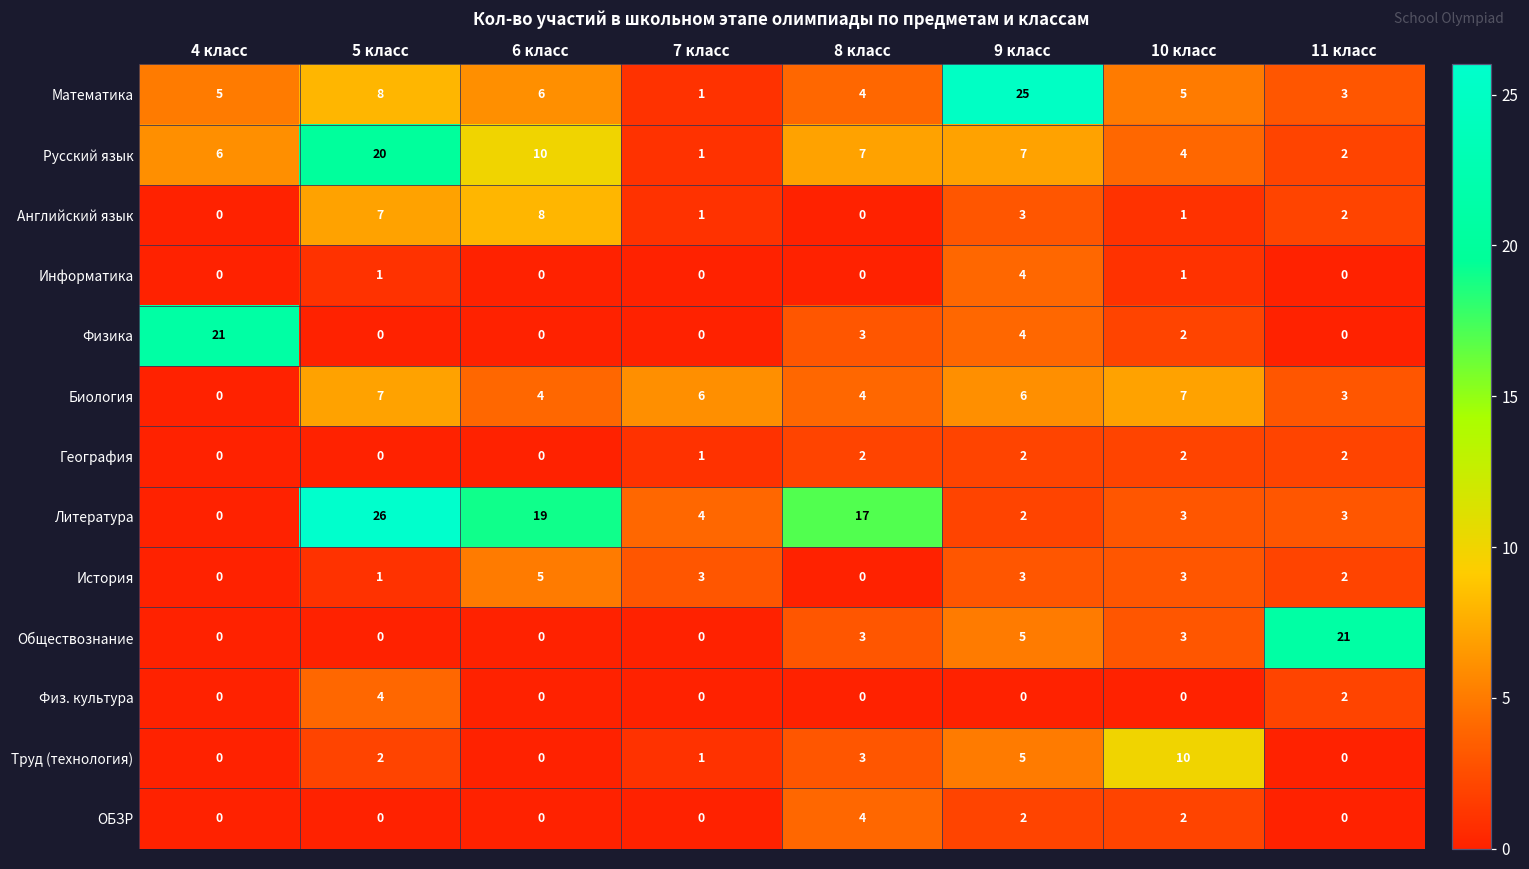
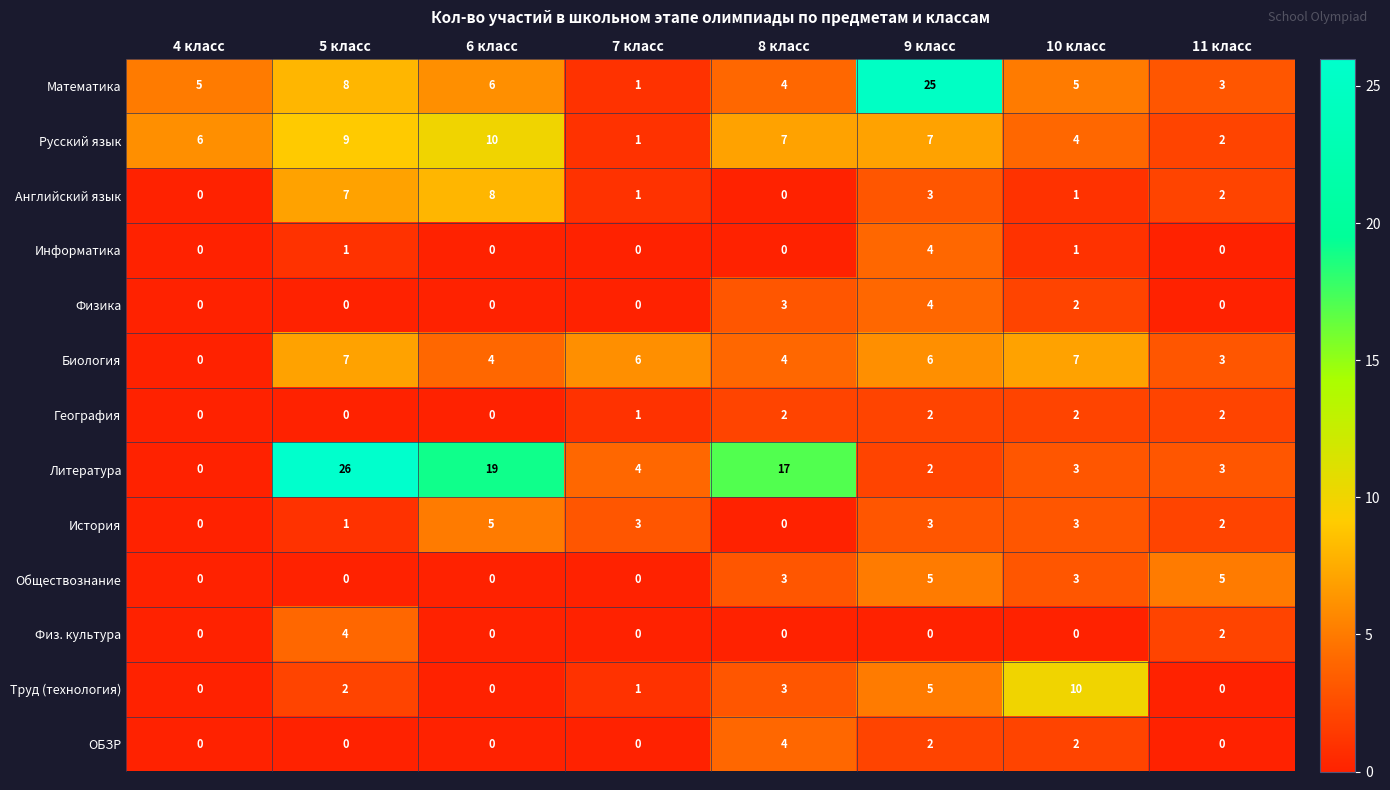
Русский язык, 5 класс: 20 -> 9
Физика, 4 класс: 21 -> 0
Обществознание, 11 класс: 21 -> 5
